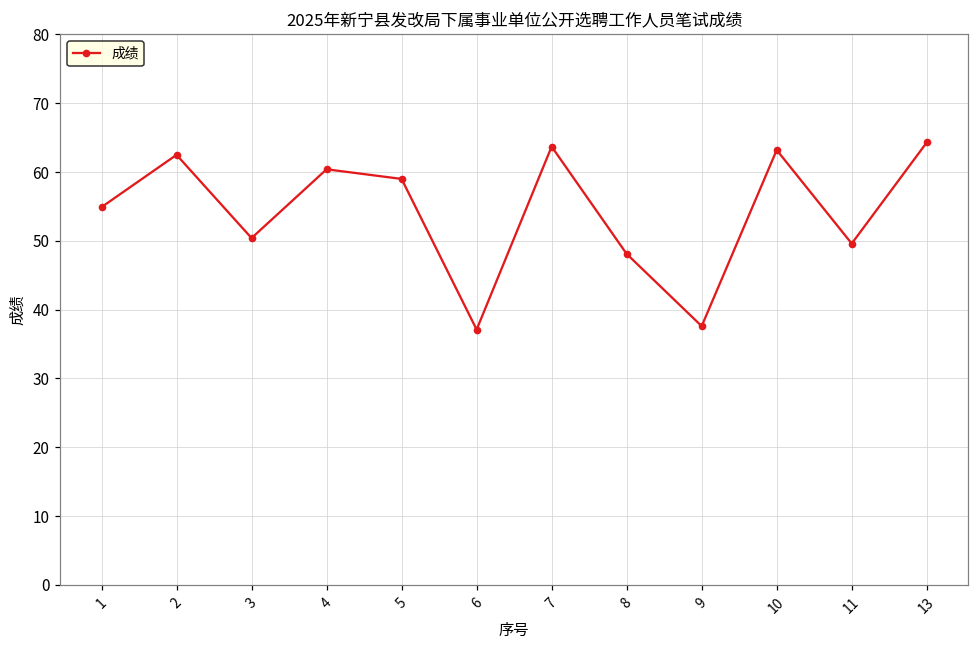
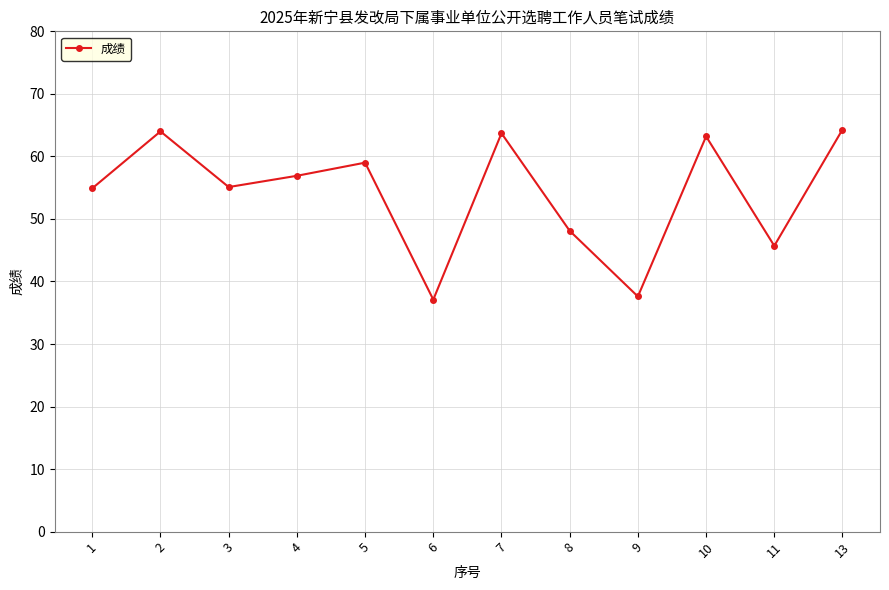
2: 63 -> 64
3: 50 -> 55
4: 60 -> 57
11: 50 -> 46
